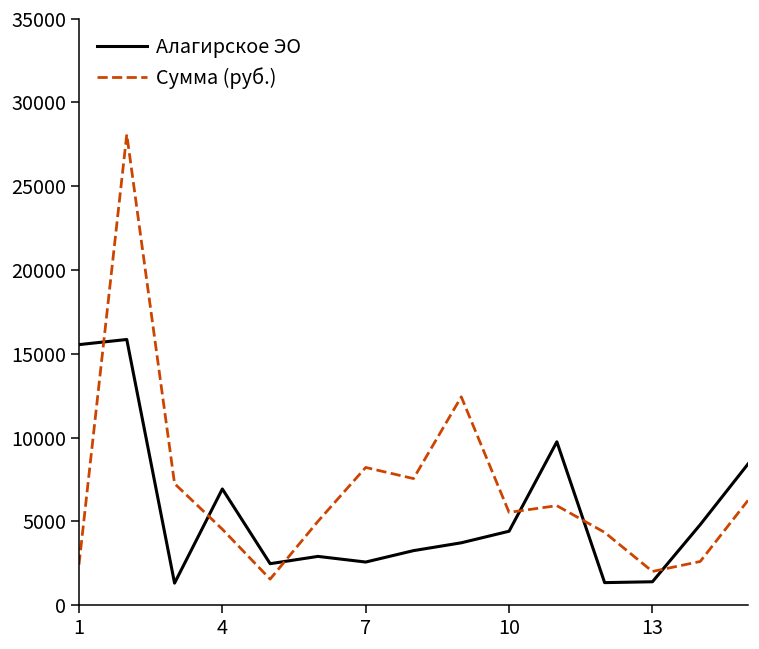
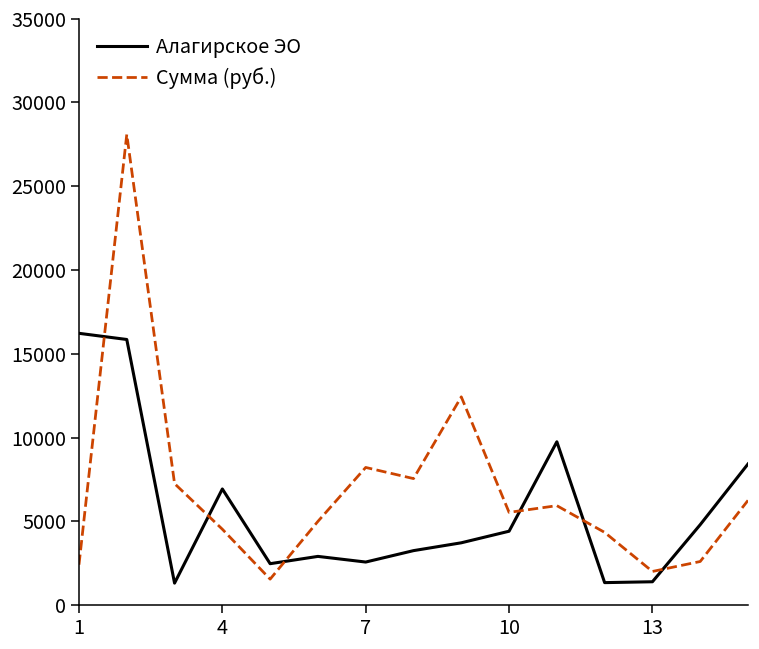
Алагирское ЭО, 1: 15600 -> 16200
